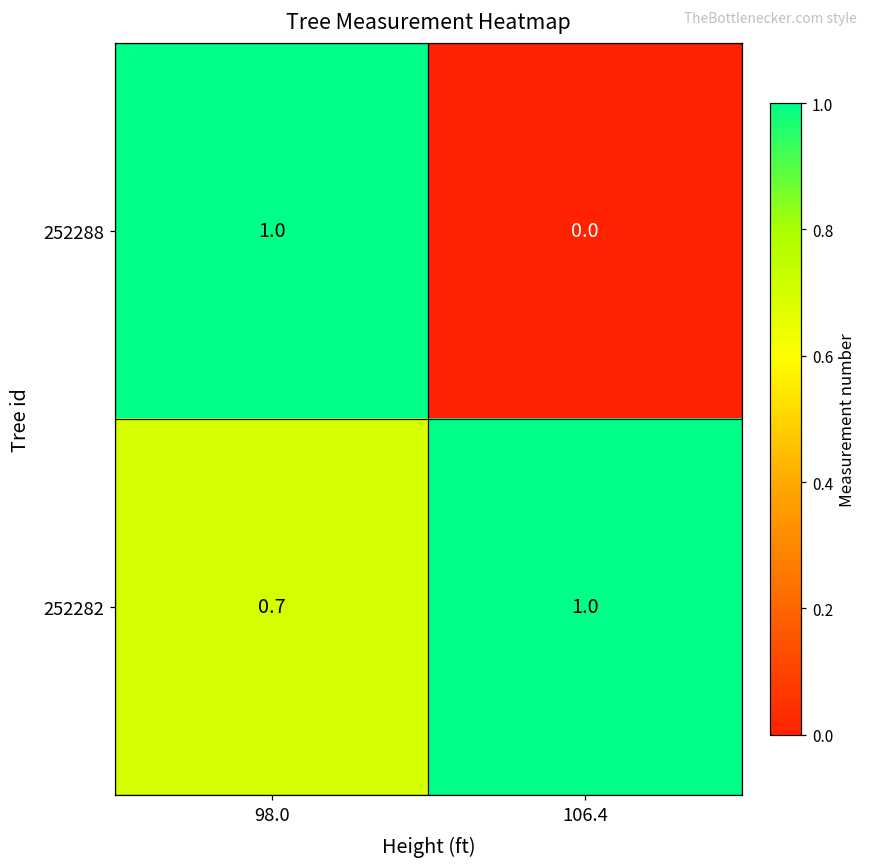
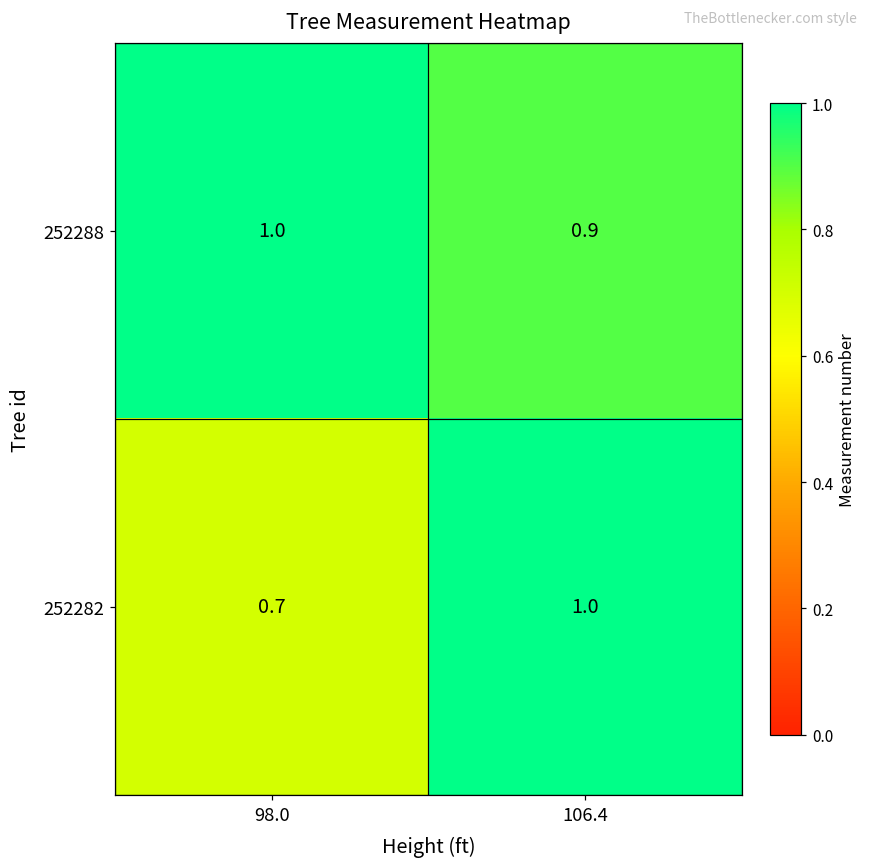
252288, 106.4: 0.0 -> 0.9
